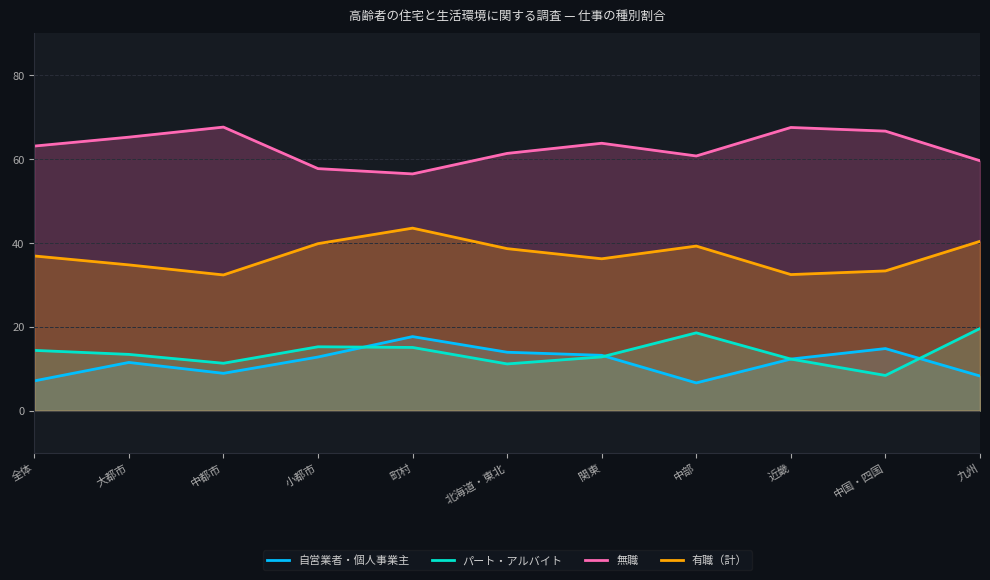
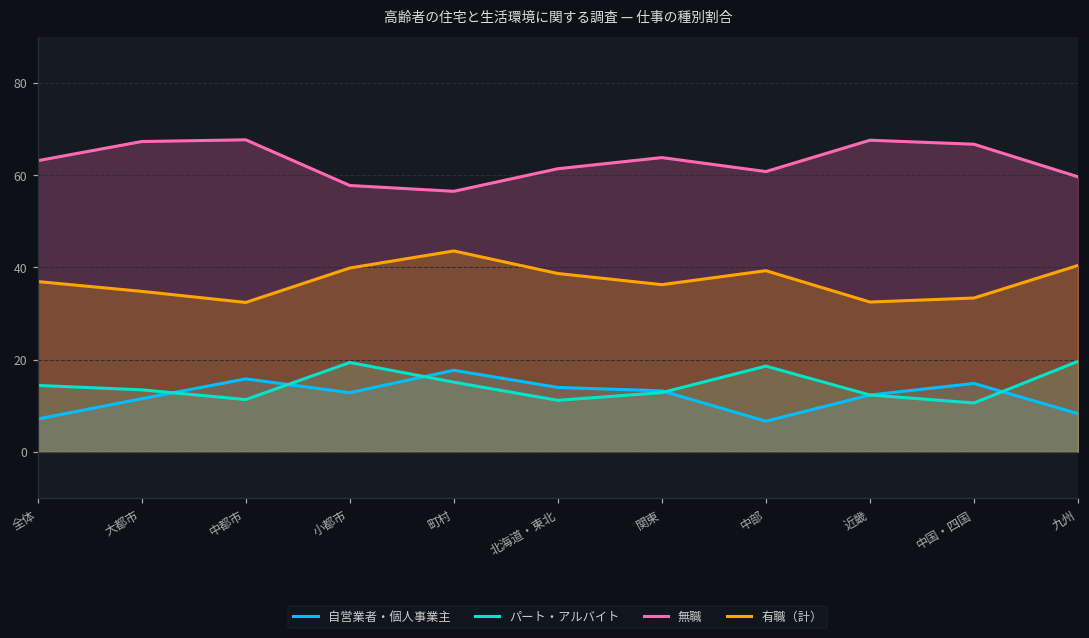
無職, 大都市: 65 -> 67
自営業者・個人事業主, 中都市: 9 -> 16
パート・アルバイト, 小都市: 15 -> 19
パート・アルバイト, 中国・四国: 8 -> 11
